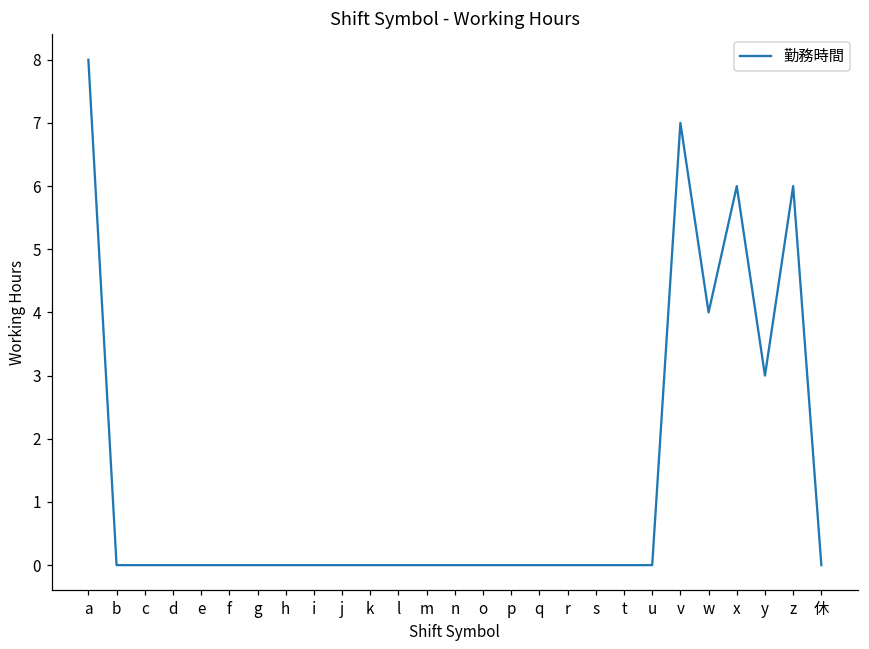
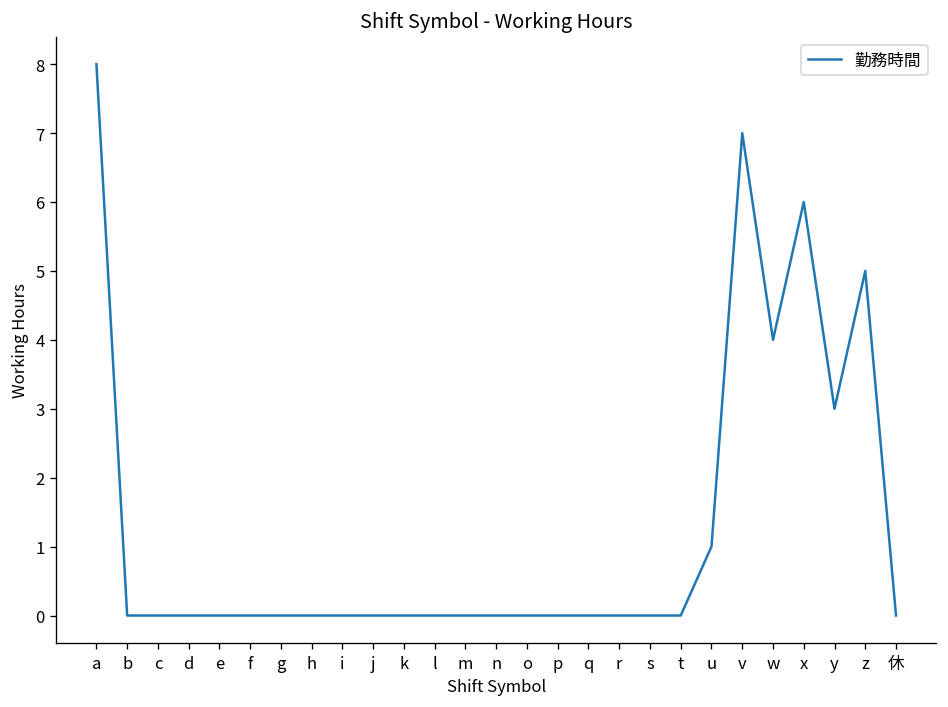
u: 0 -> 1
z: 6 -> 5
